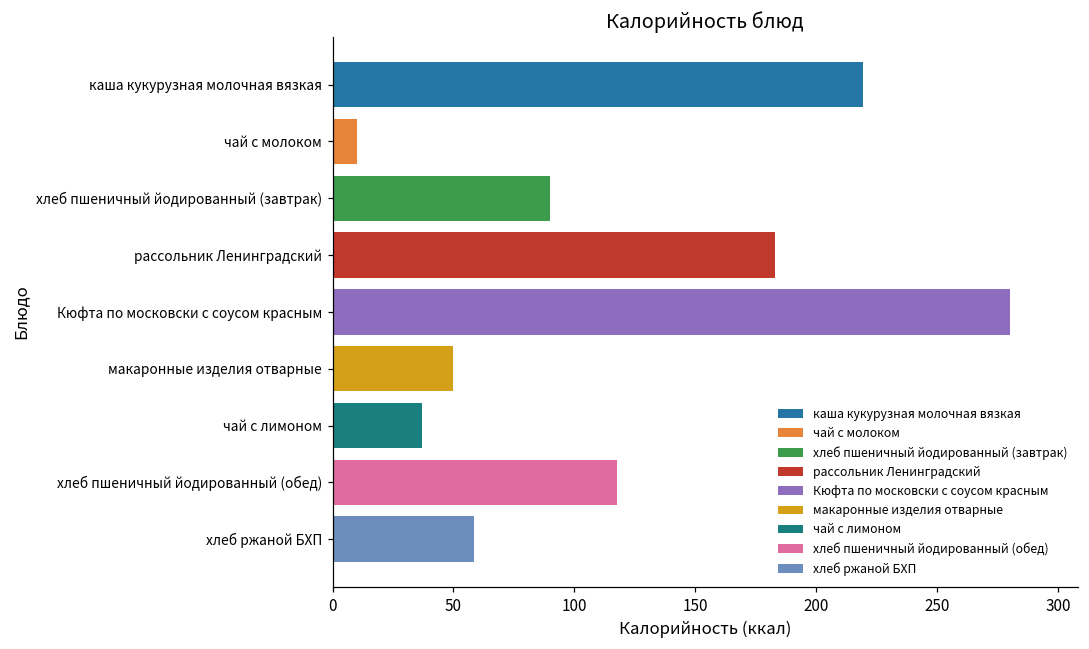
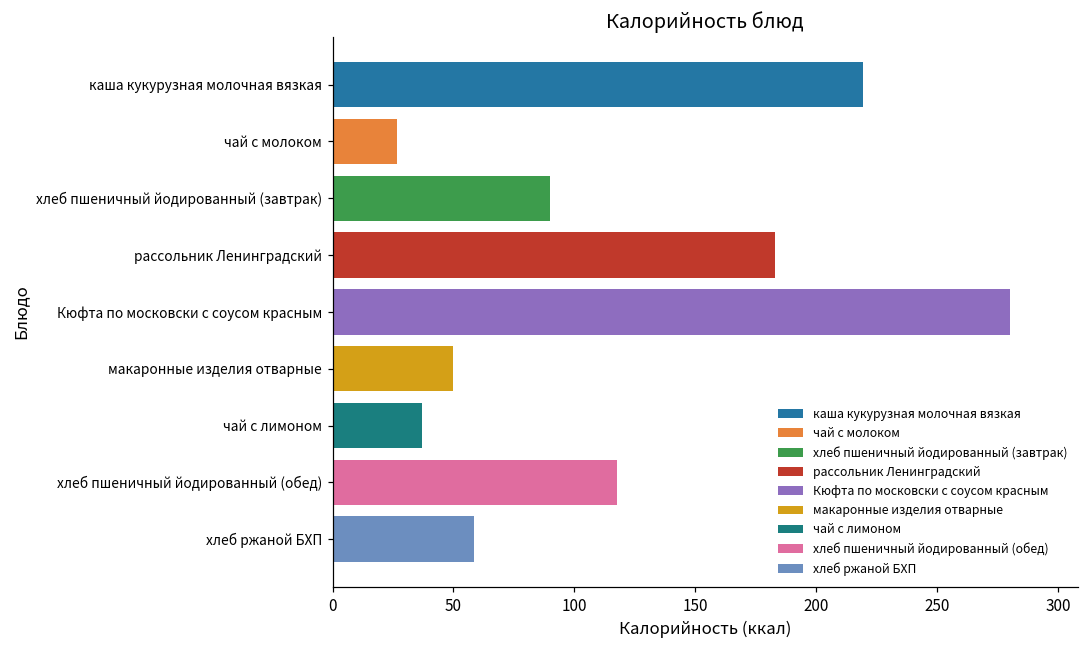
чай с молоком: 10 -> 27
